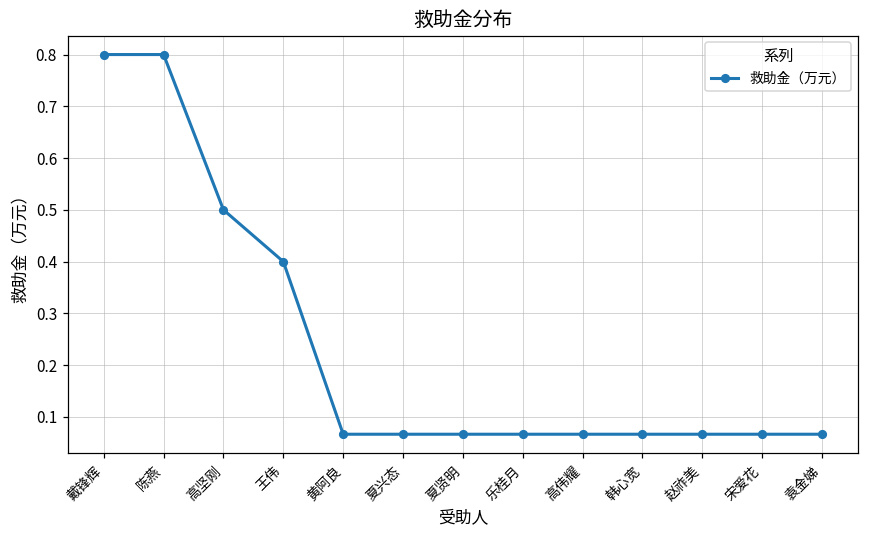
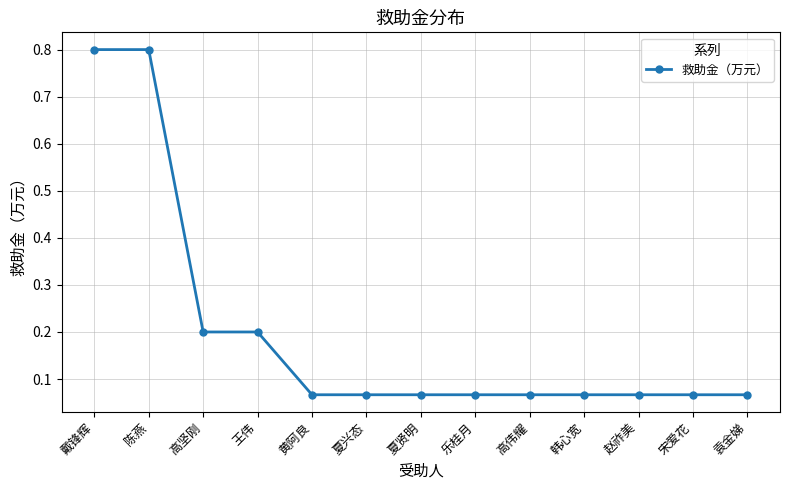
高坚刚: 0.5 -> 0.2
王伟: 0.4 -> 0.2
